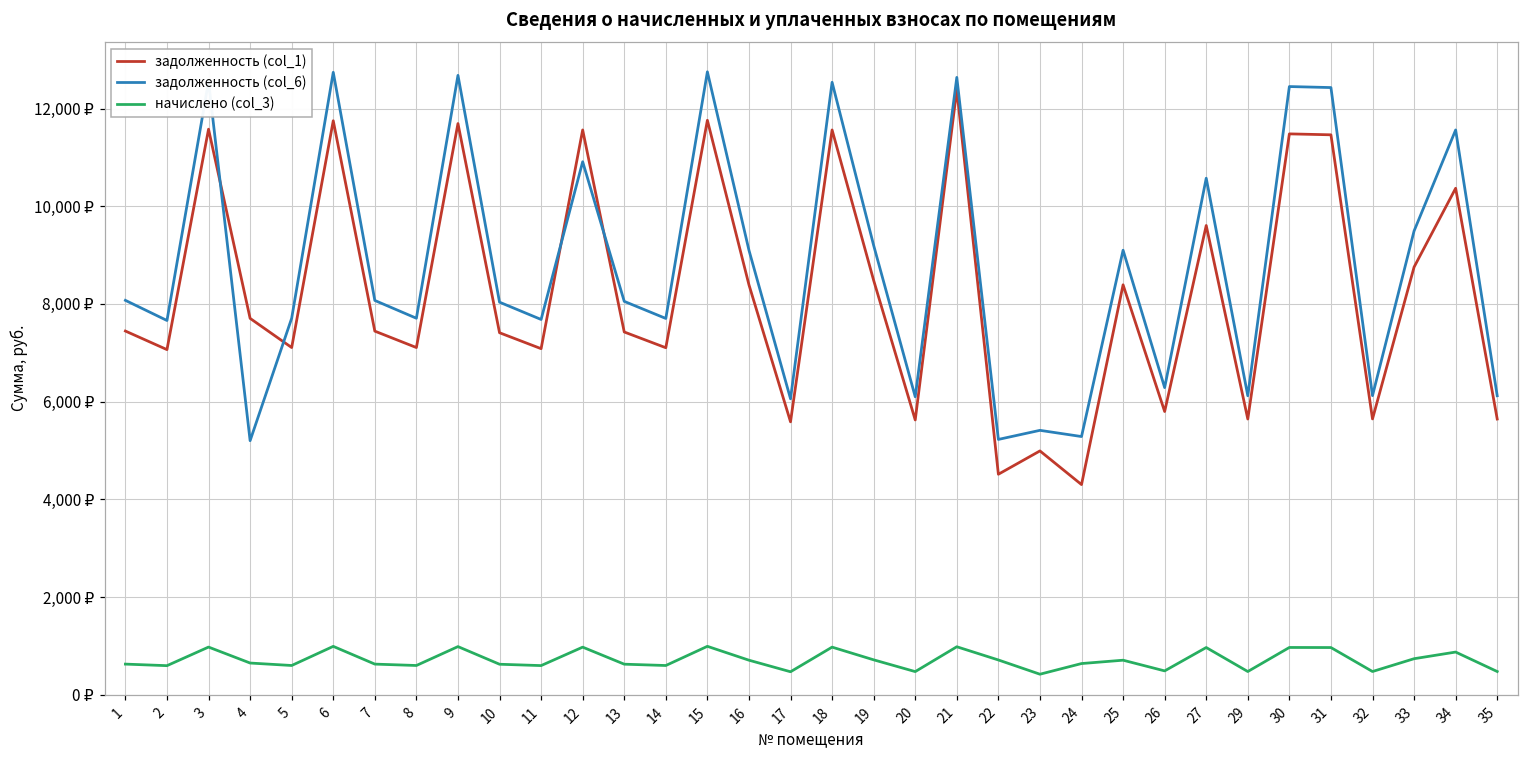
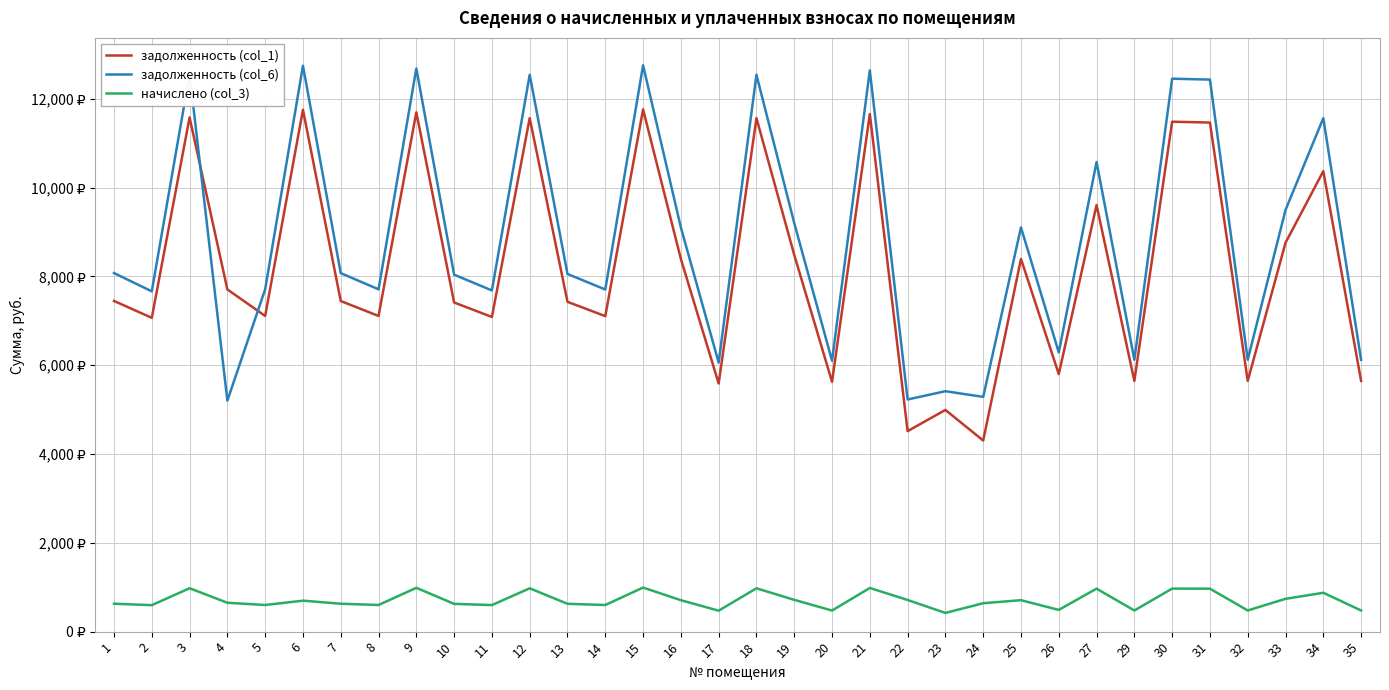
начислено (col_3), 6: 1,000 ₽ -> 700 ₽
задолженность (col_6), 12: 10,900 ₽ -> 12,500 ₽
задолженность (col_1), 21: 12,400 ₽ -> 11,700 ₽
